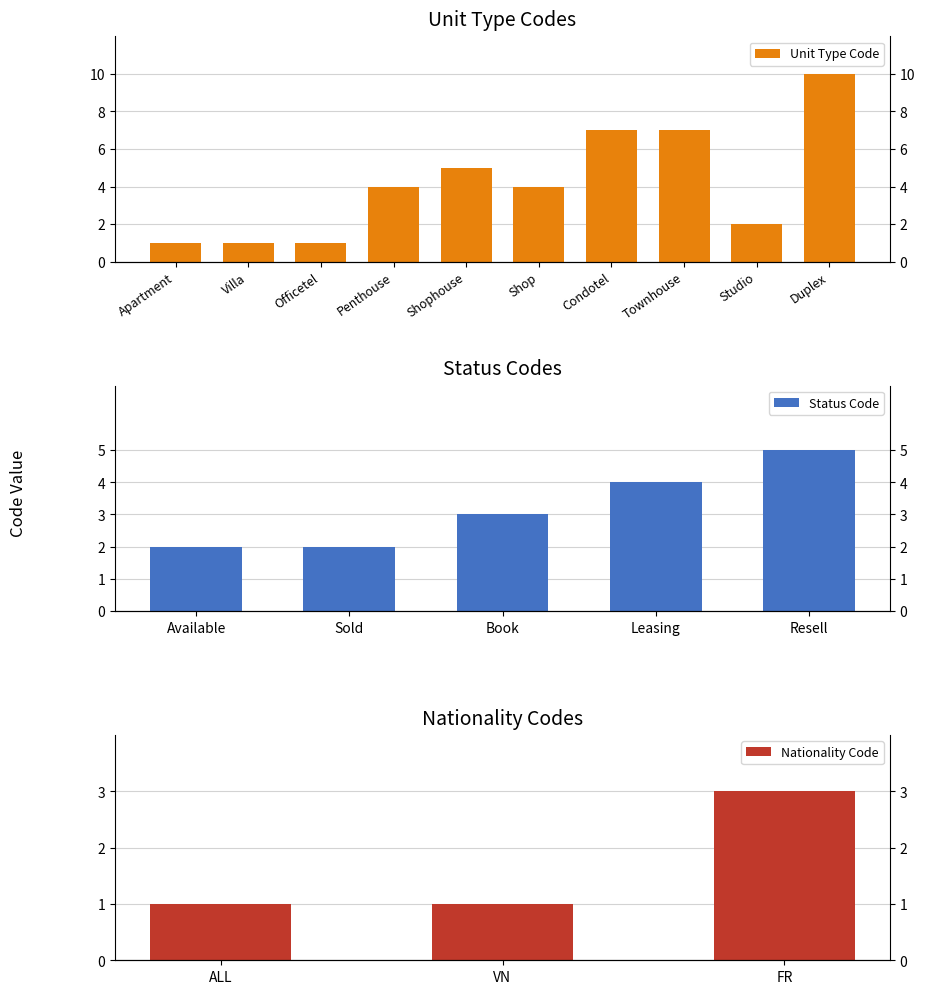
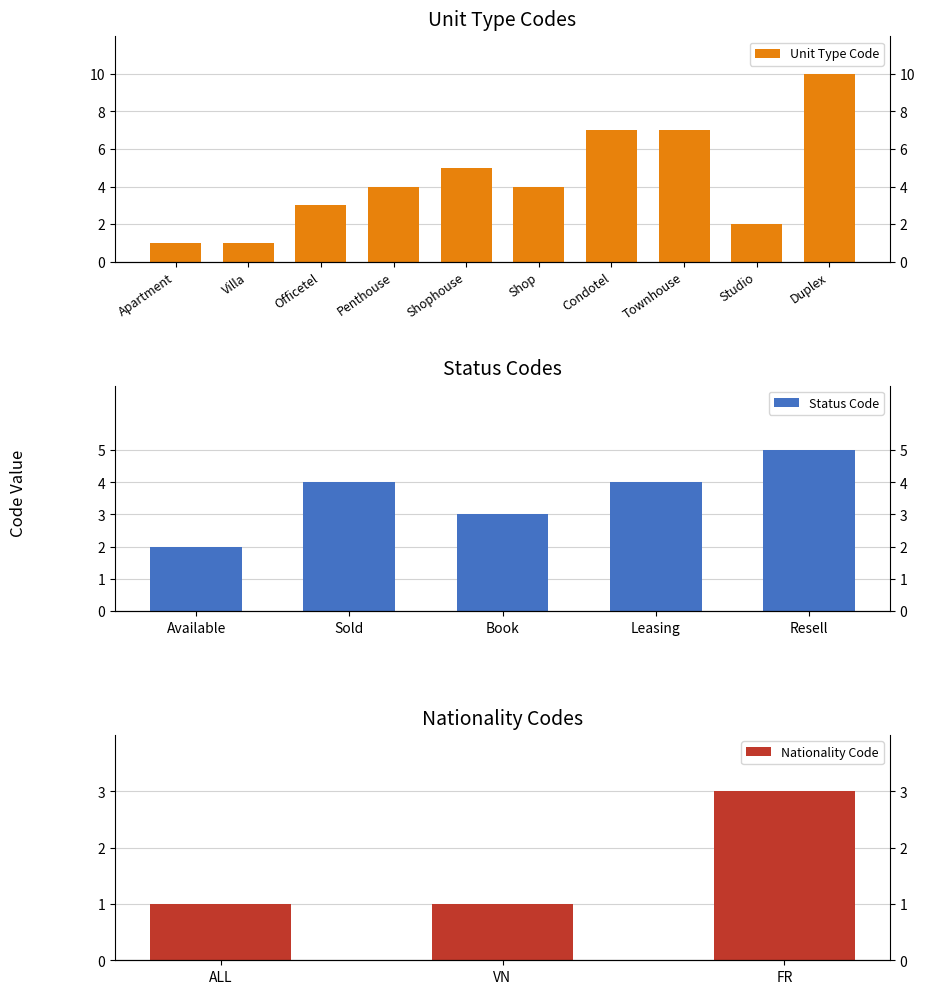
Unit Type Codes, Officetel: 1 -> 3
Status Codes, Sold: 2 -> 4
